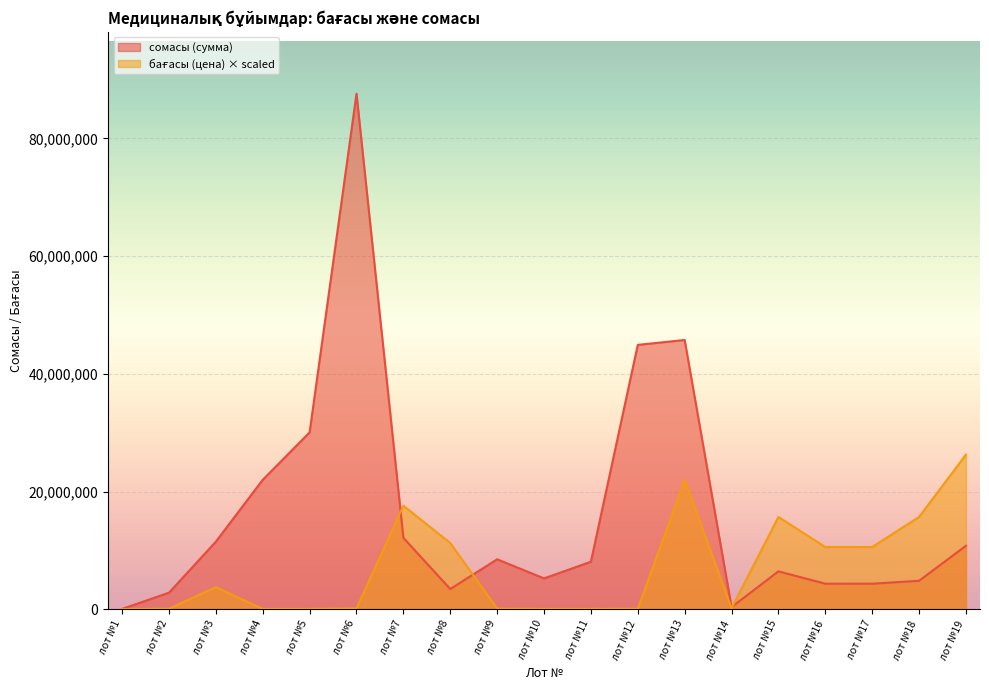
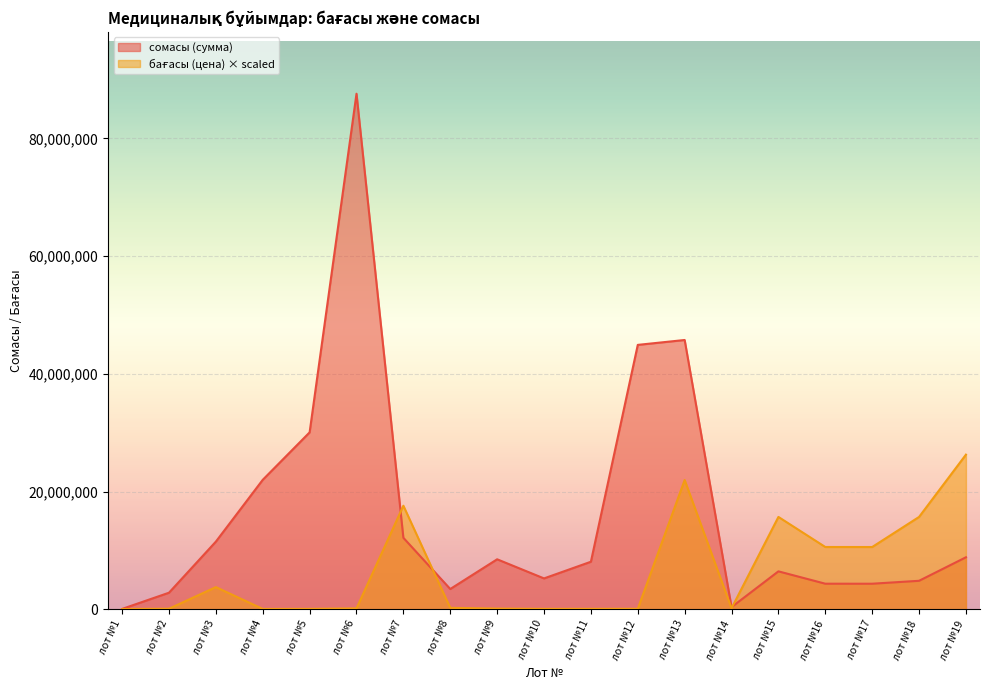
бағасы (цена) × scaled, лот №8: 11,000,000 -> 0
сомасы (сумма), лот №19: 11,000,000 -> 9,000,000
